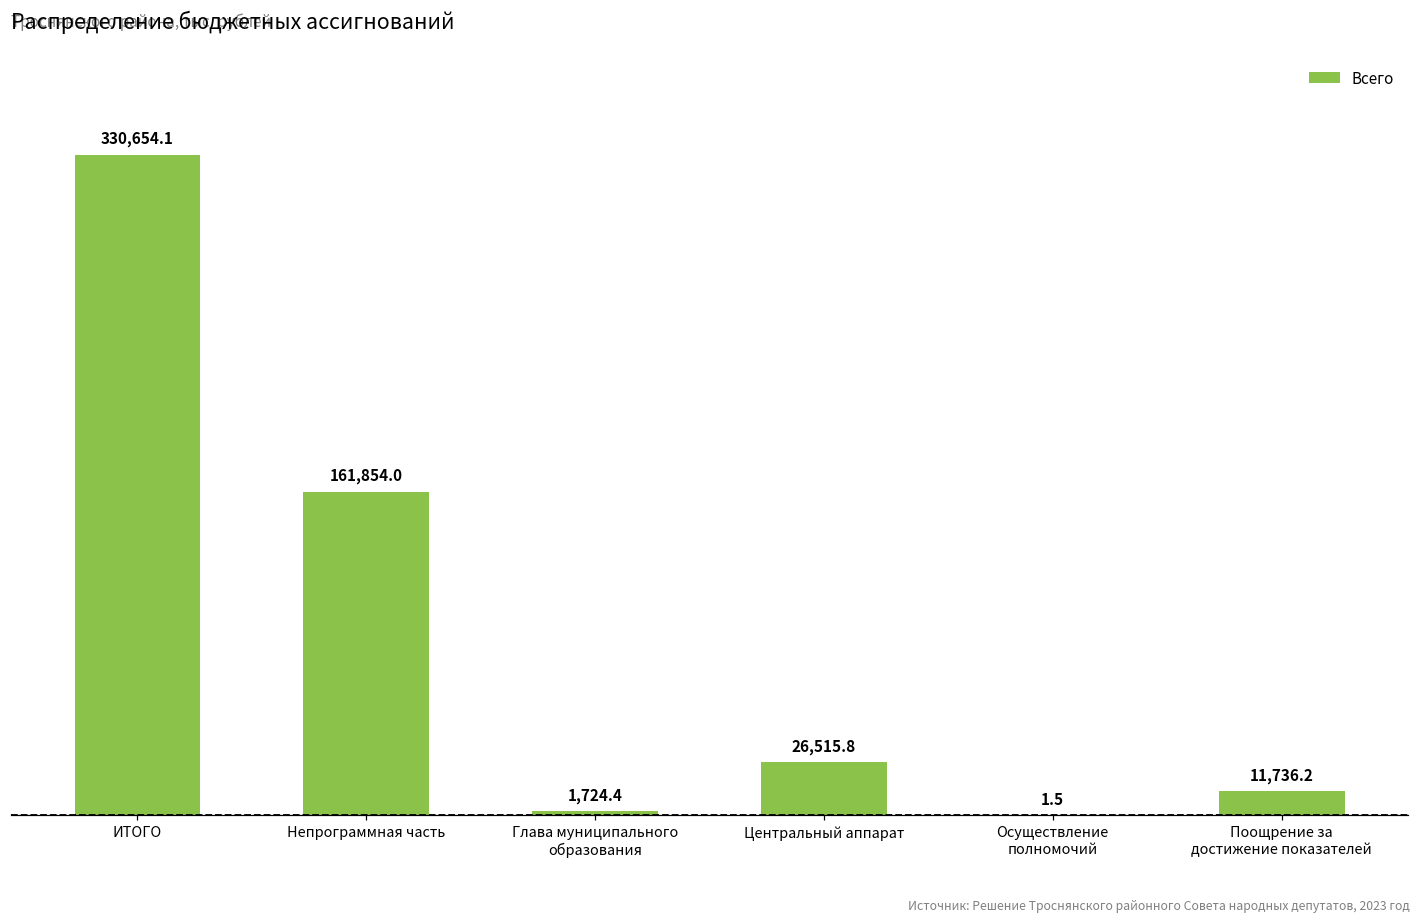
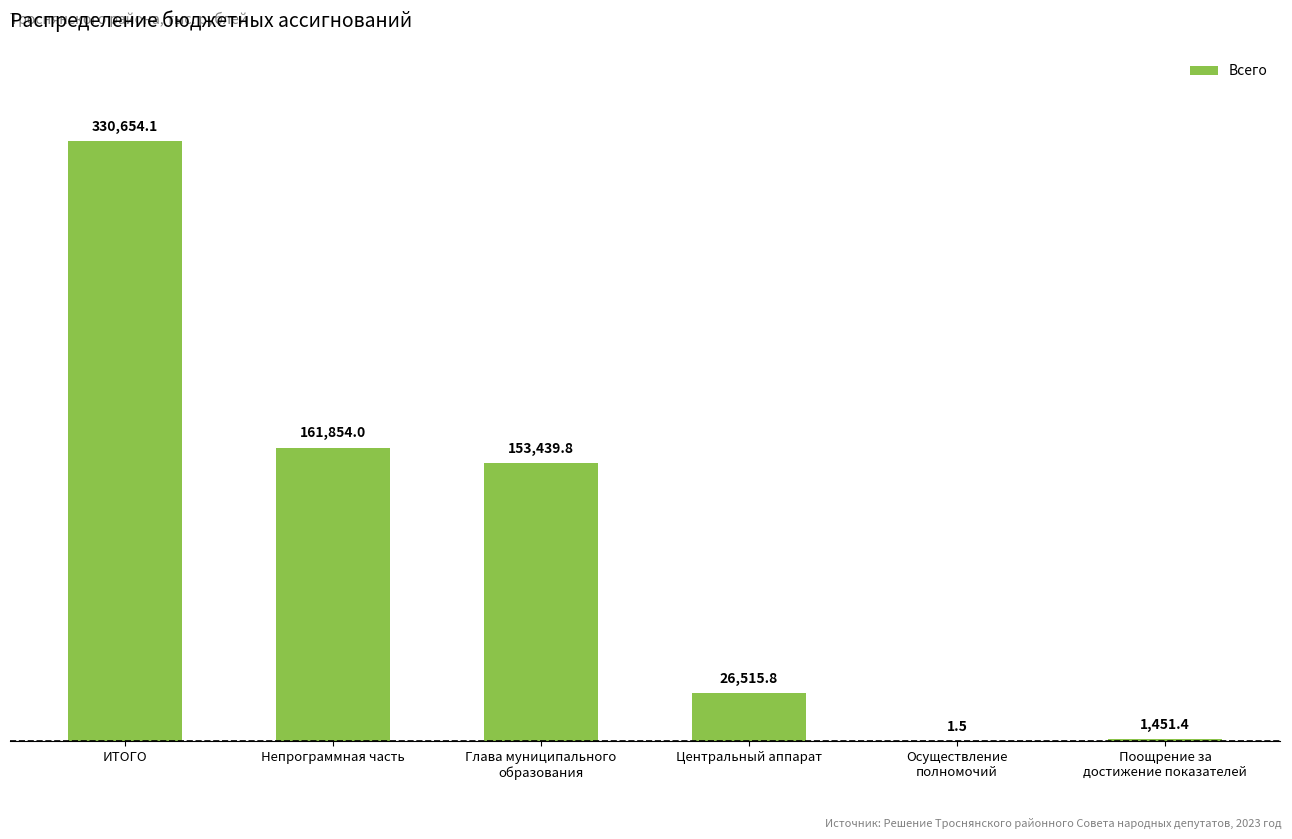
Глава муниципального образования: 1,724.4 -> 153,439.8
Поощрение за достижение показателей: 11,736.2 -> 1,451.4
